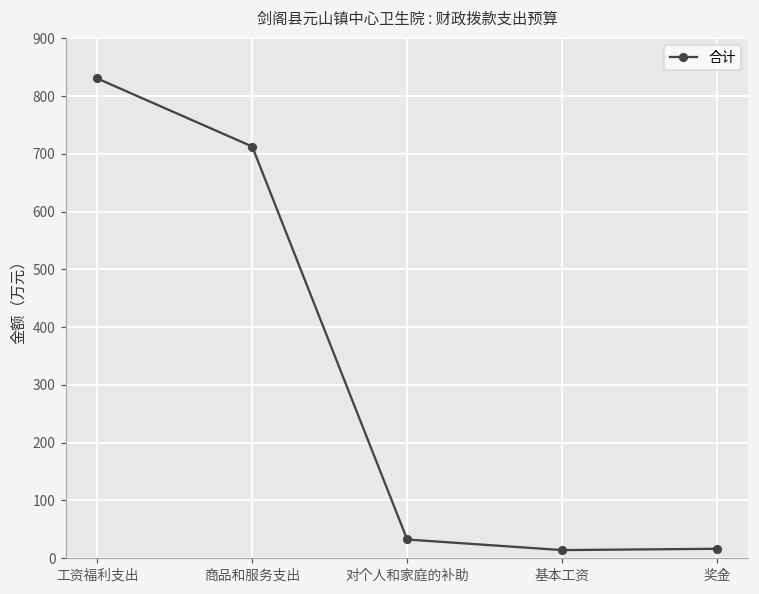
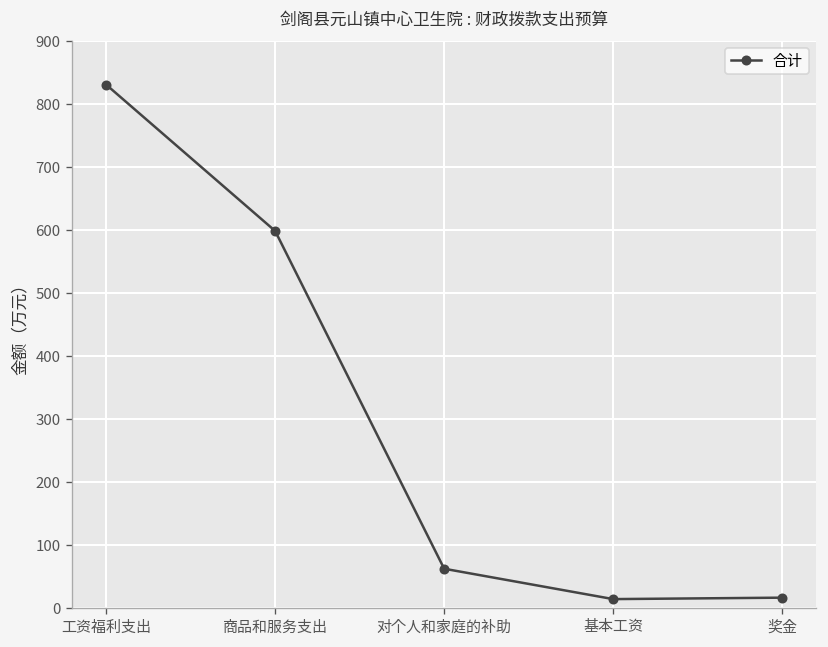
商品和服务支出: 710 -> 600
对个人和家庭的补助: 30 -> 60
